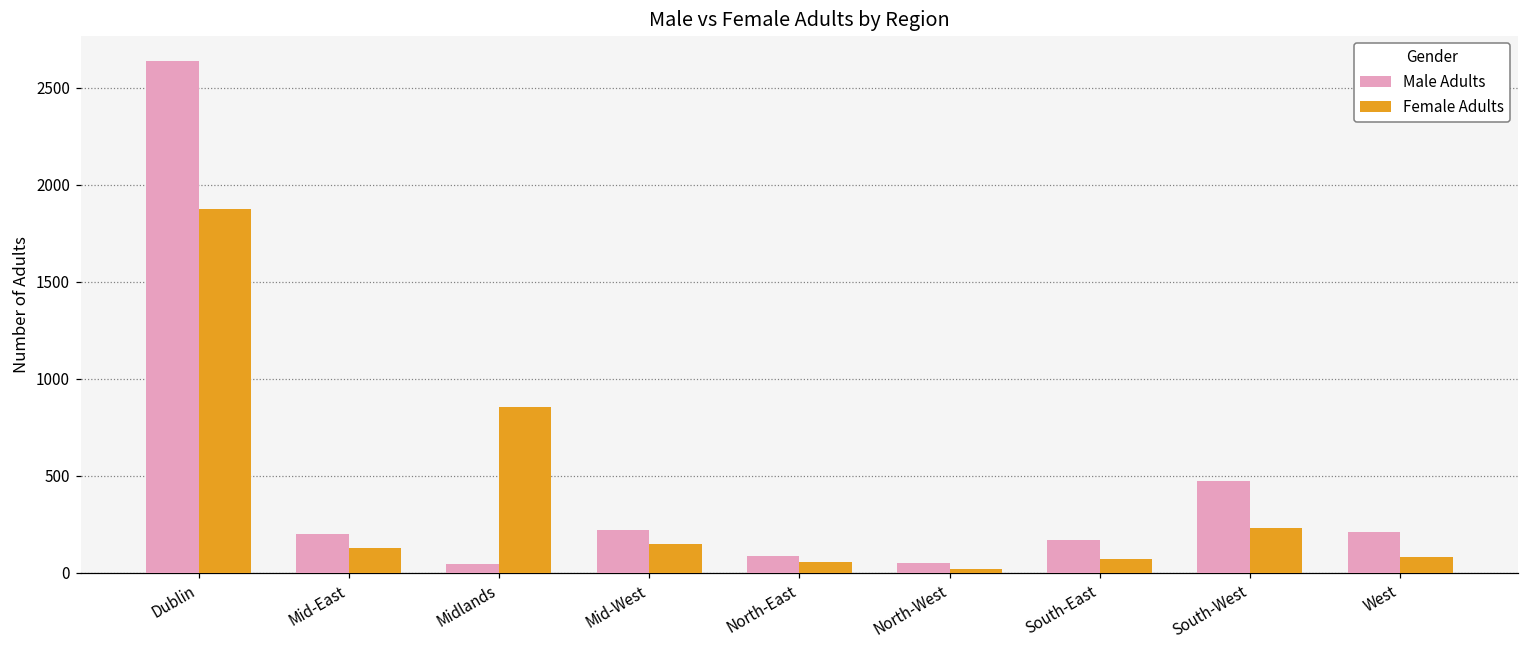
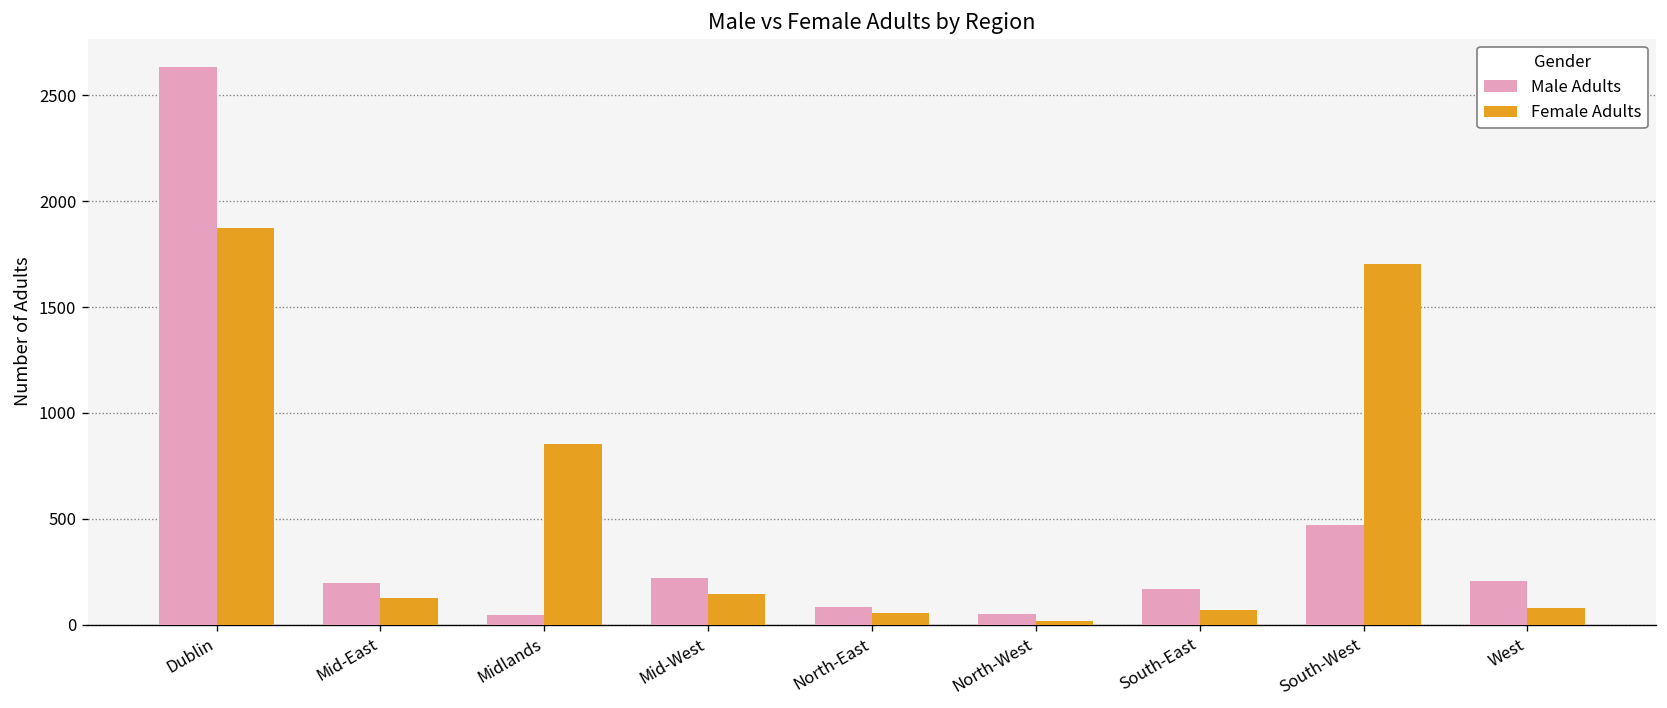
Female Adults, South-West: 230 -> 1710
